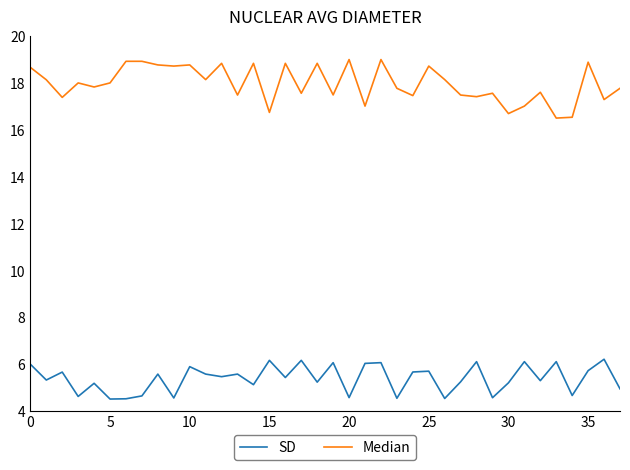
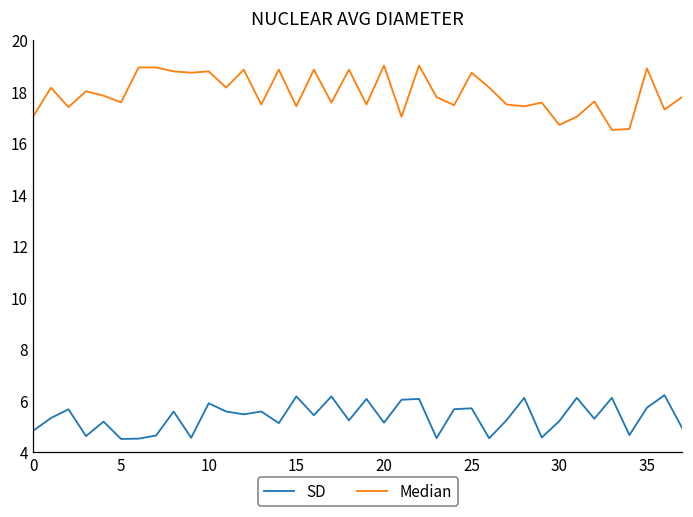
SD, 0: 6.0 -> 4.8
Median, 0: 18.7 -> 17.0
Median, 5: 18.0 -> 17.6
Median, 15: 16.7 -> 17.4
SD, 20: 4.6 -> 5.1
